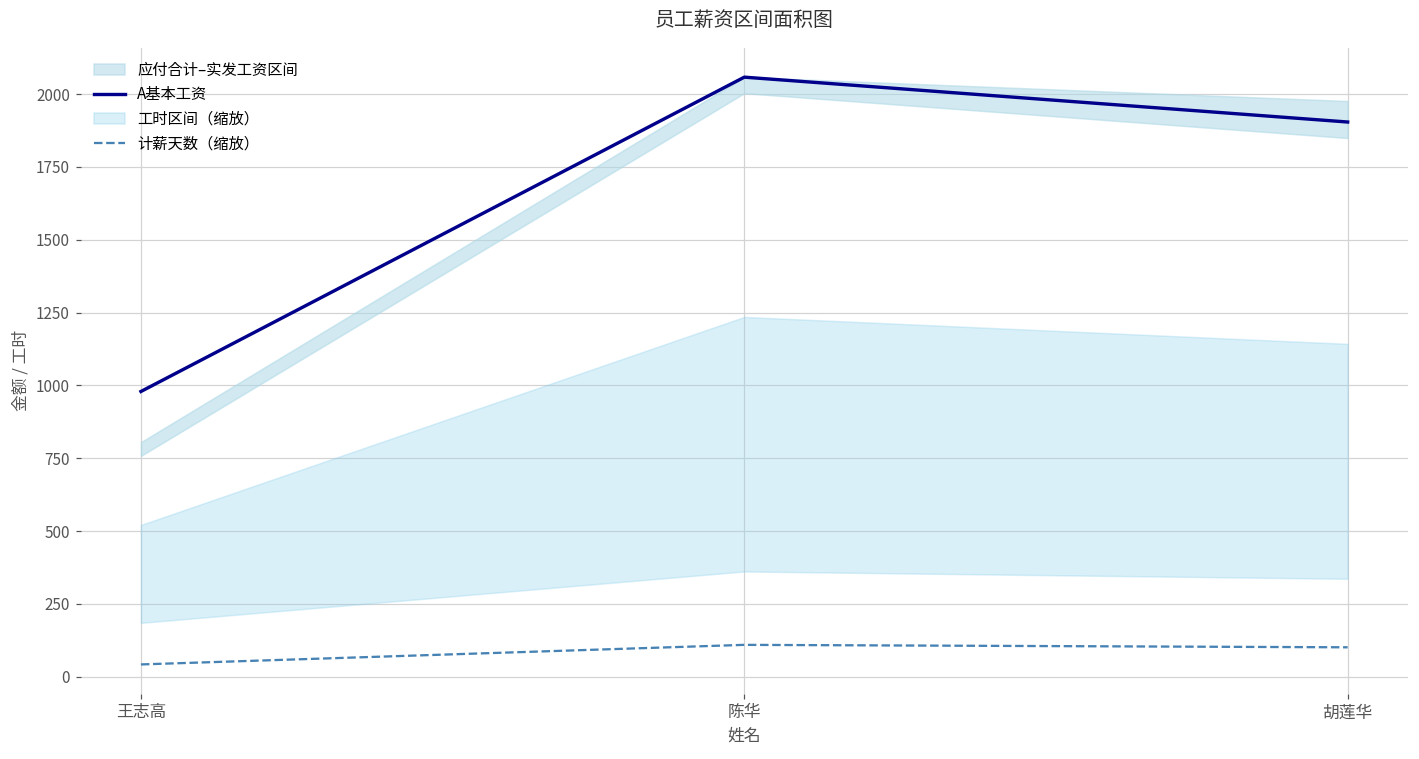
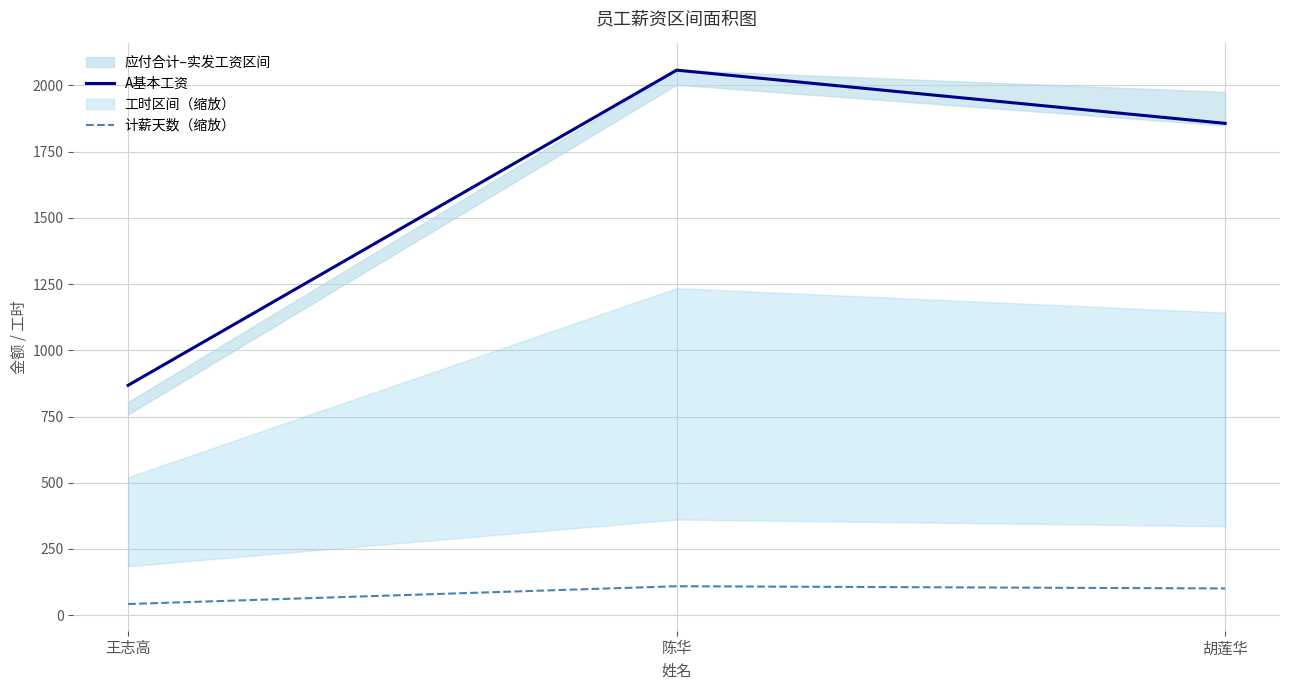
A基本工资, 王志高: 980 -> 870
A基本工资, 胡莲华: 1900 -> 1860
